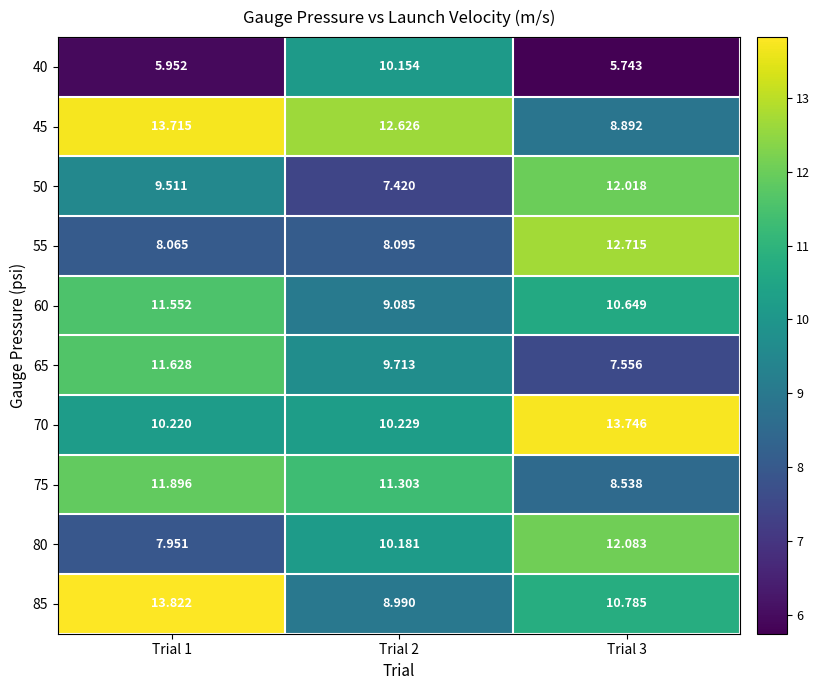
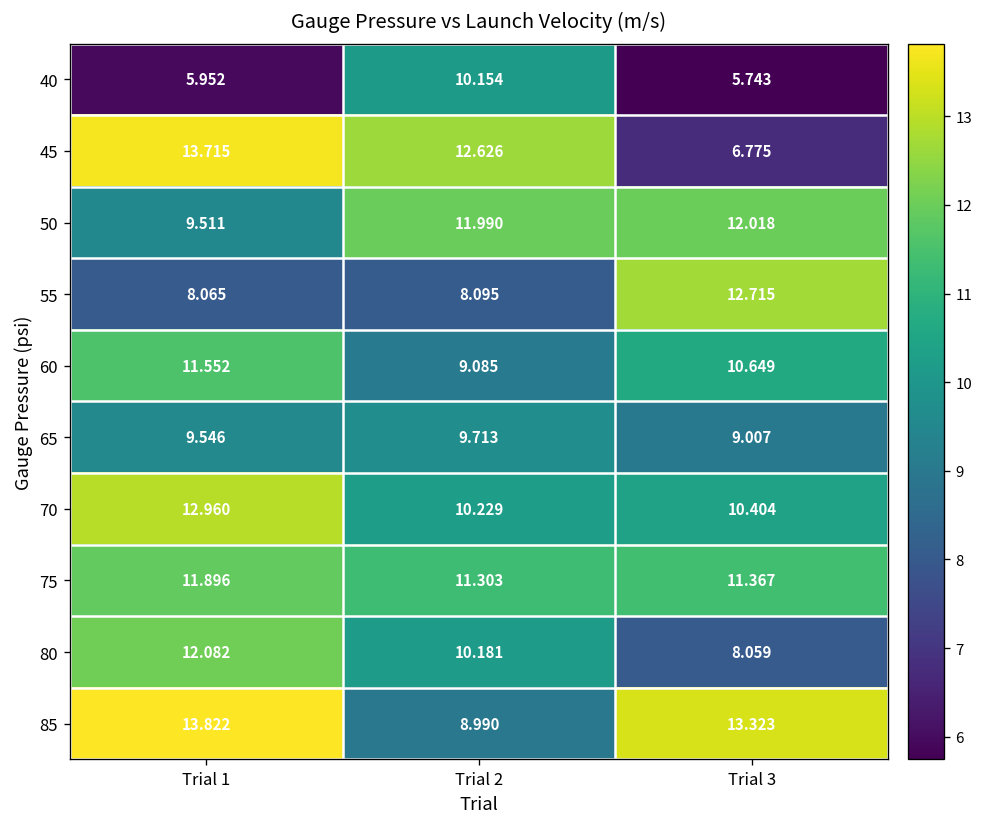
45, Trial 3: 8.892 -> 6.775
50, Trial 2: 7.420 -> 11.990
65, Trial 1: 11.628 -> 9.546
65, Trial 3: 7.556 -> 9.007
70, Trial 1: 10.220 -> 12.960
70, Trial 3: 13.746 -> 10.404
75, Trial 3: 8.538 -> 11.367
80, Trial 1: 7.951 -> 12.082
80, Trial 3: 12.083 -> 8.059
85, Trial 3: 10.785 -> 13.323
